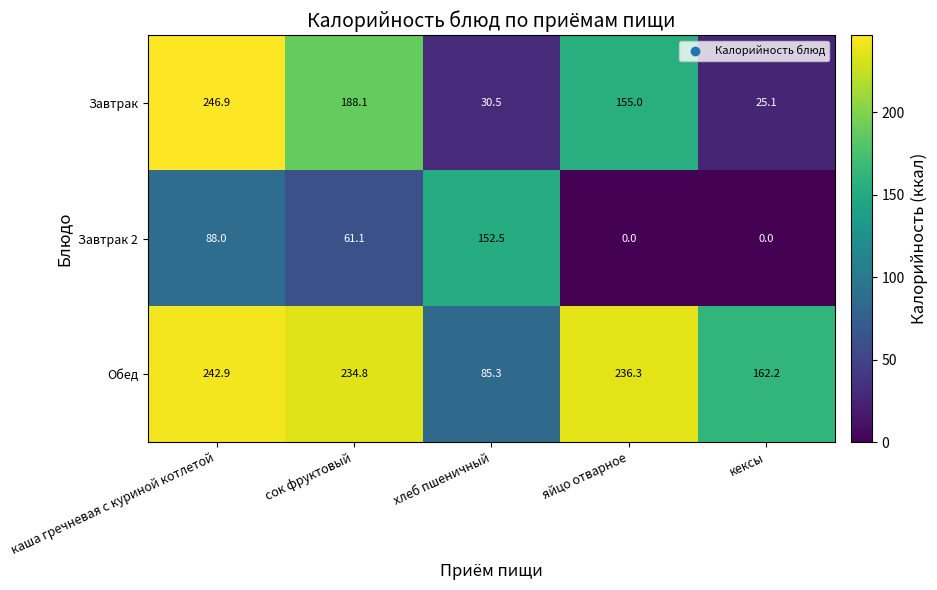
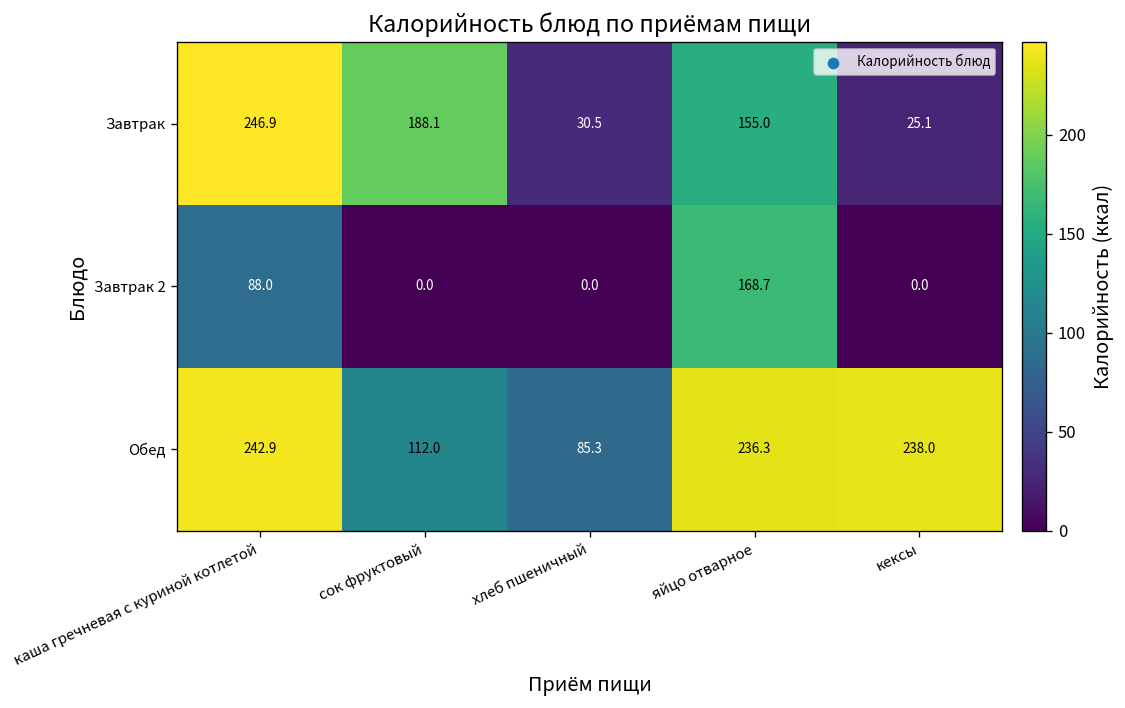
Завтрак 2, сок фруктовый: 61.1 -> 0.0
Завтрак 2, хлеб пшеничный: 152.5 -> 0.0
Завтрак 2, яйцо отварное: 0.0 -> 168.7
Обед, сок фруктовый: 234.8 -> 112.0
Обед, кексы: 162.2 -> 238.0
